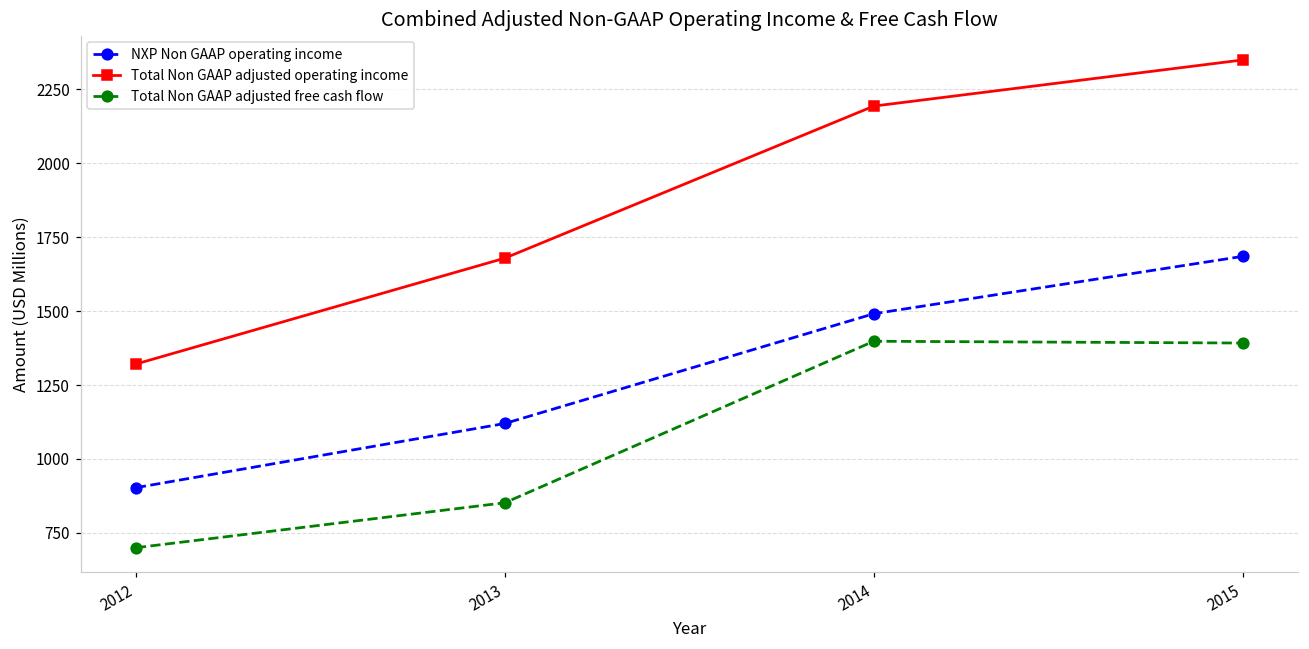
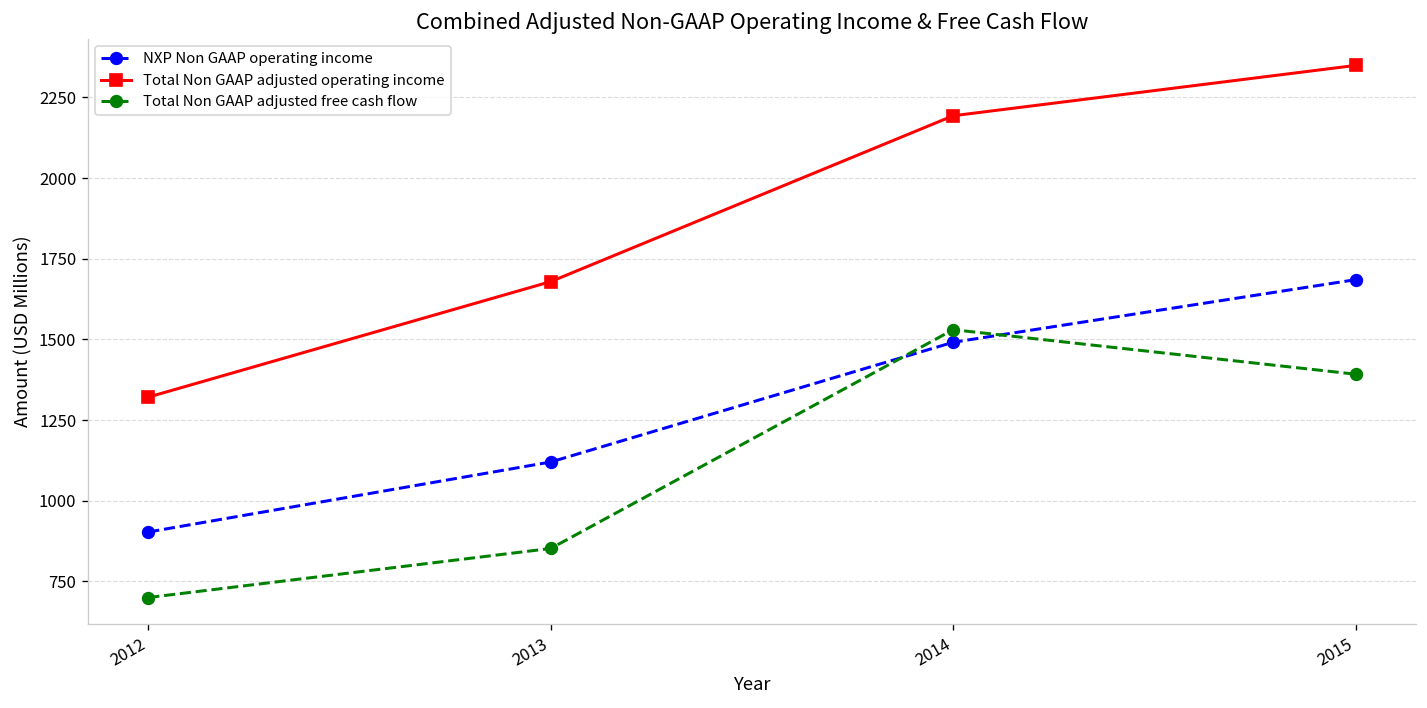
Total Non GAAP adjusted free cash flow, 2014: 1400 -> 1530
